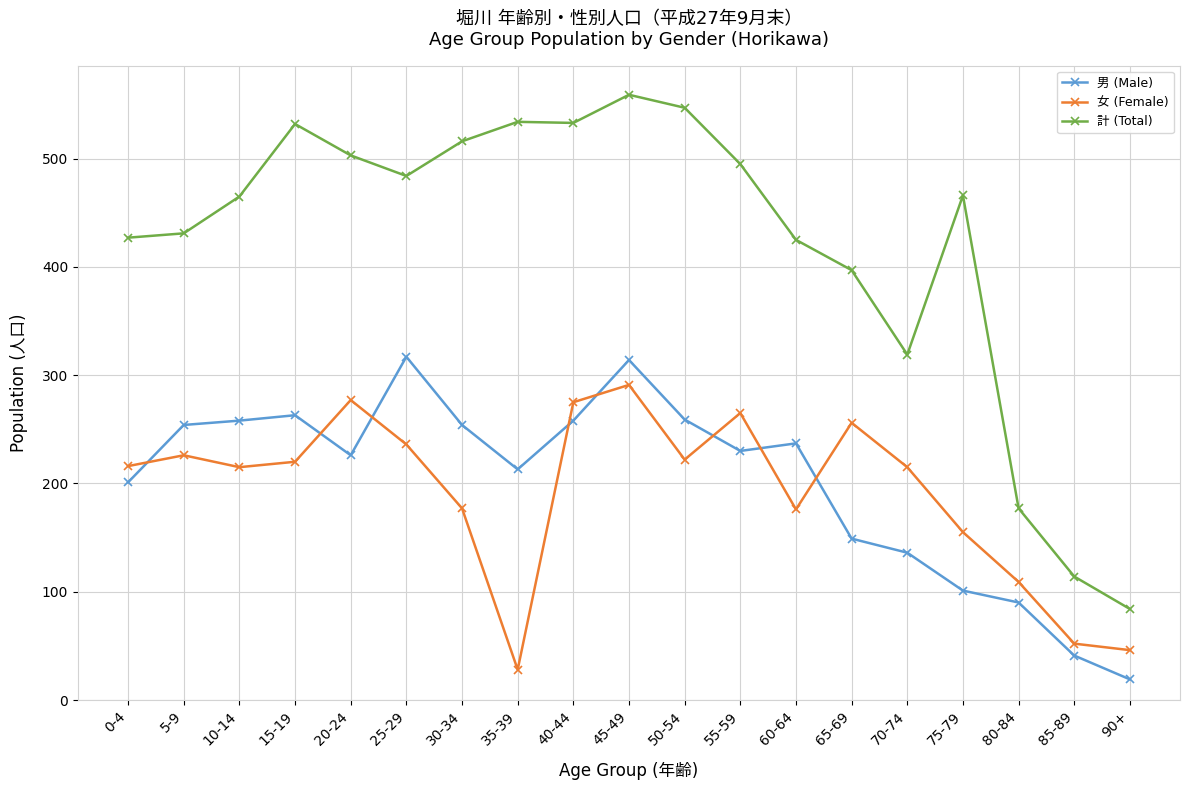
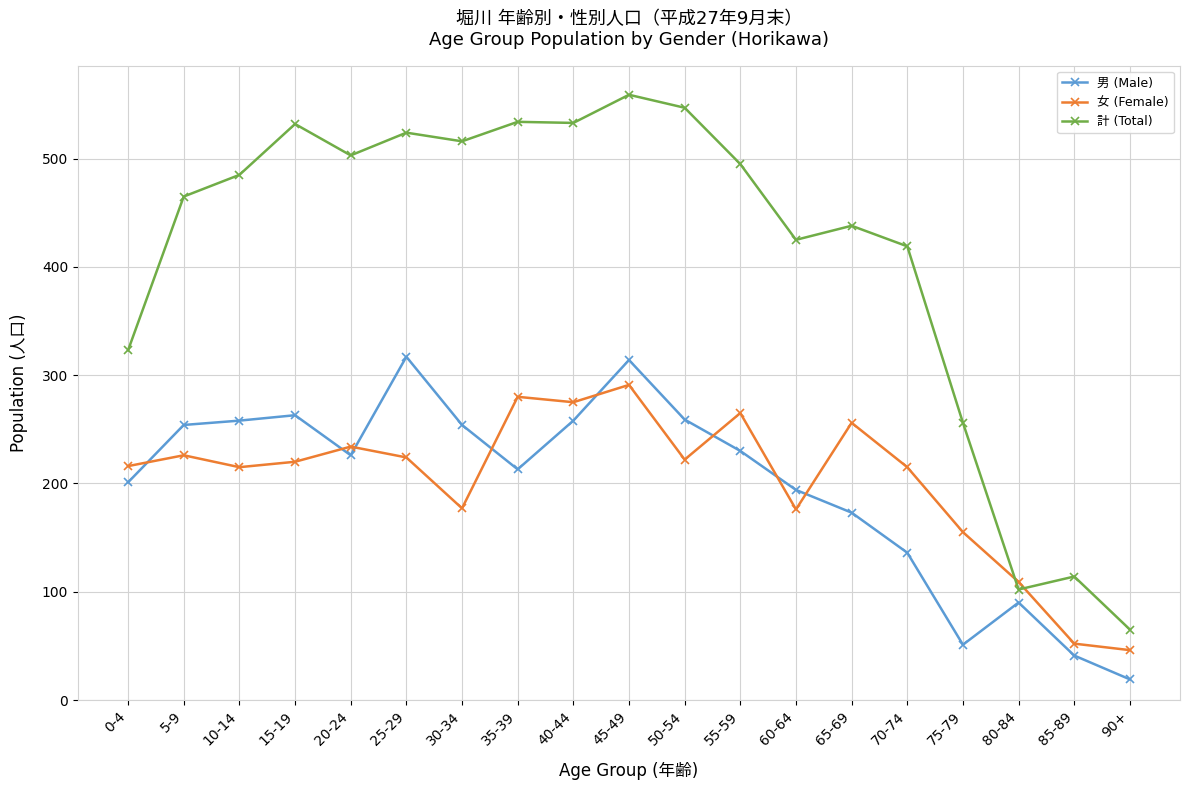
計 (Total), 0-4: 427 -> 323
計 (Total), 5-9: 431 -> 465
計 (Total), 10-14: 465 -> 485
女 (Female), 20-24: 277 -> 234
女 (Female), 25-29: 236 -> 224
計 (Total), 25-29: 484 -> 524
女 (Female), 35-39: 28 -> 280
男 (Male), 60-64: 237 -> 194
男 (Male), 65-69: 149 -> 173
計 (Total), 65-69: 397 -> 438
計 (Total), 70-74: 319 -> 419
男 (Male), 75-79: 101 -> 51
計 (Total), 75-79: 466 -> 256
計 (Total), 80-84: 177 -> 102
計 (Total), 90+: 84 -> 65
